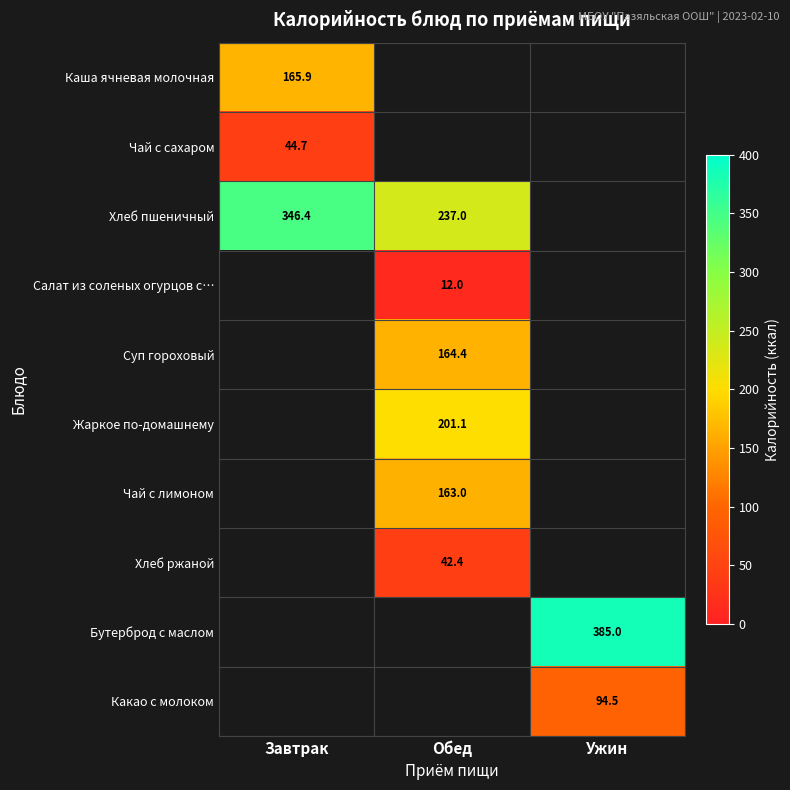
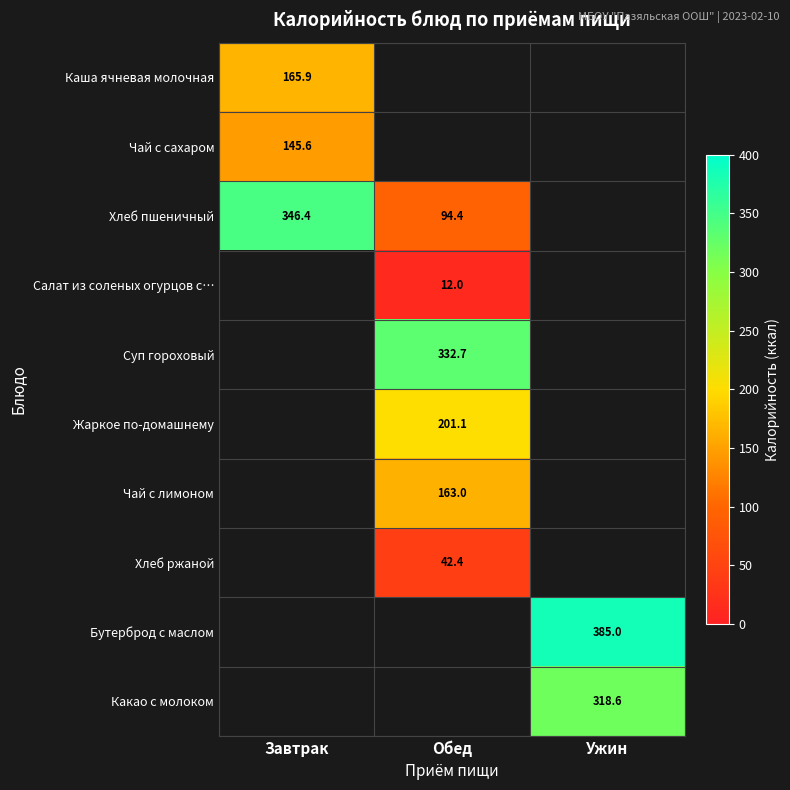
Чай с сахаром, Завтрак: 44.7 -> 145.6
Хлеб пшеничный, Обед: 237.0 -> 94.4
Суп гороховый, Обед: 164.4 -> 332.7
Какао с молоком, Ужин: 94.5 -> 318.6
